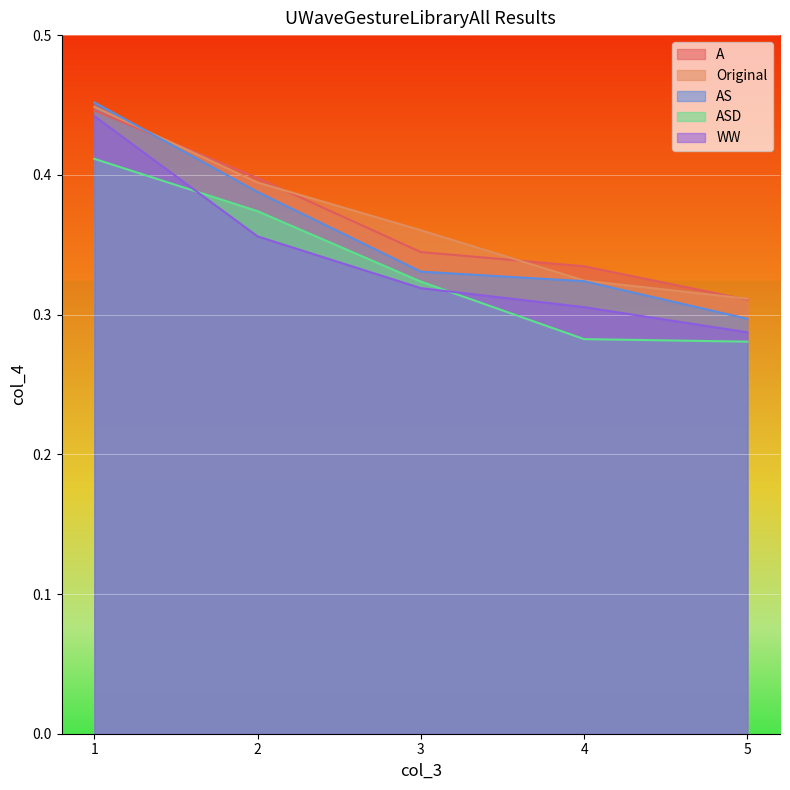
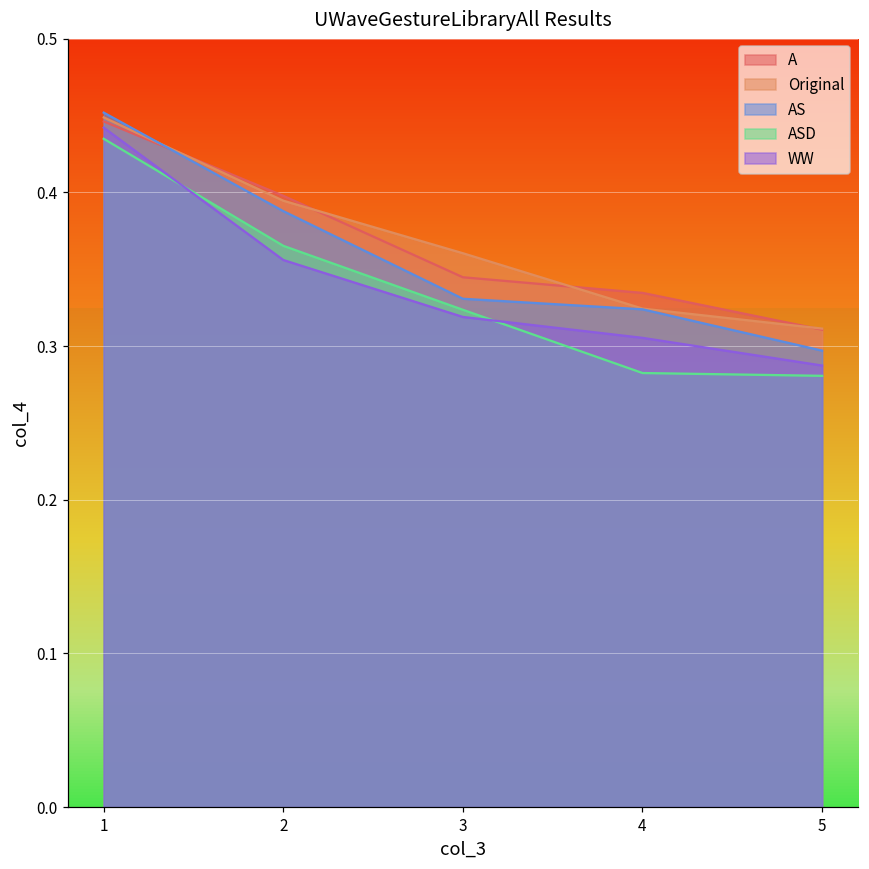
ASD, 1: 0.411 -> 0.435
ASD, 2: 0.374 -> 0.365
